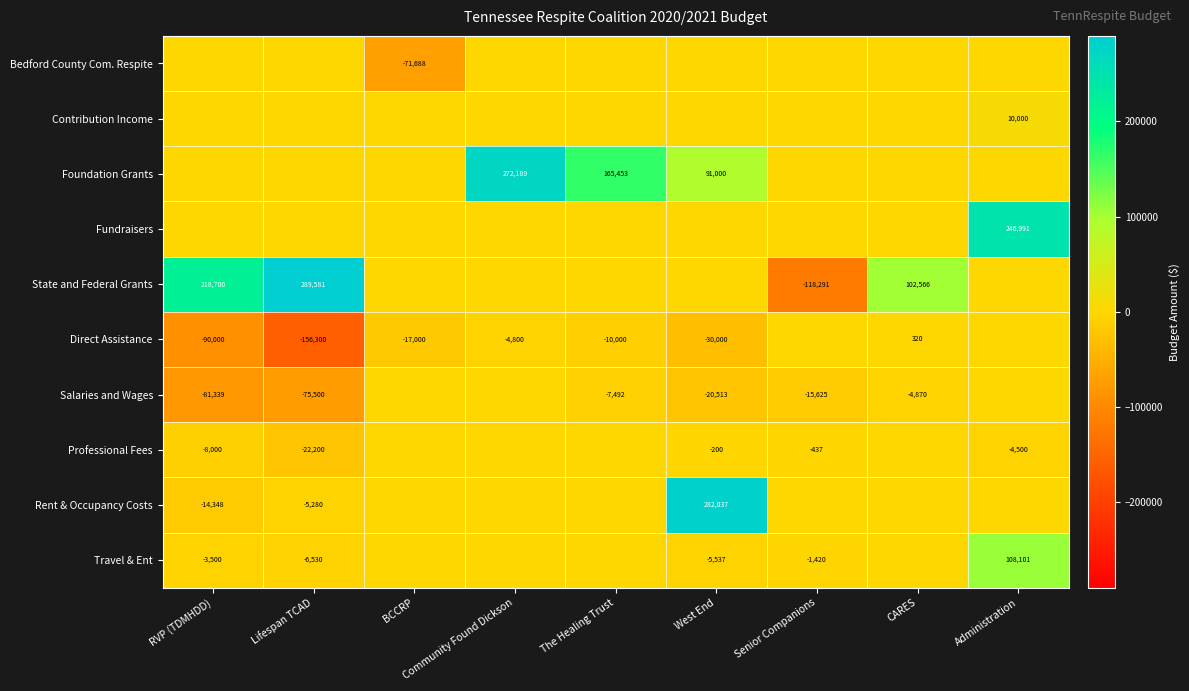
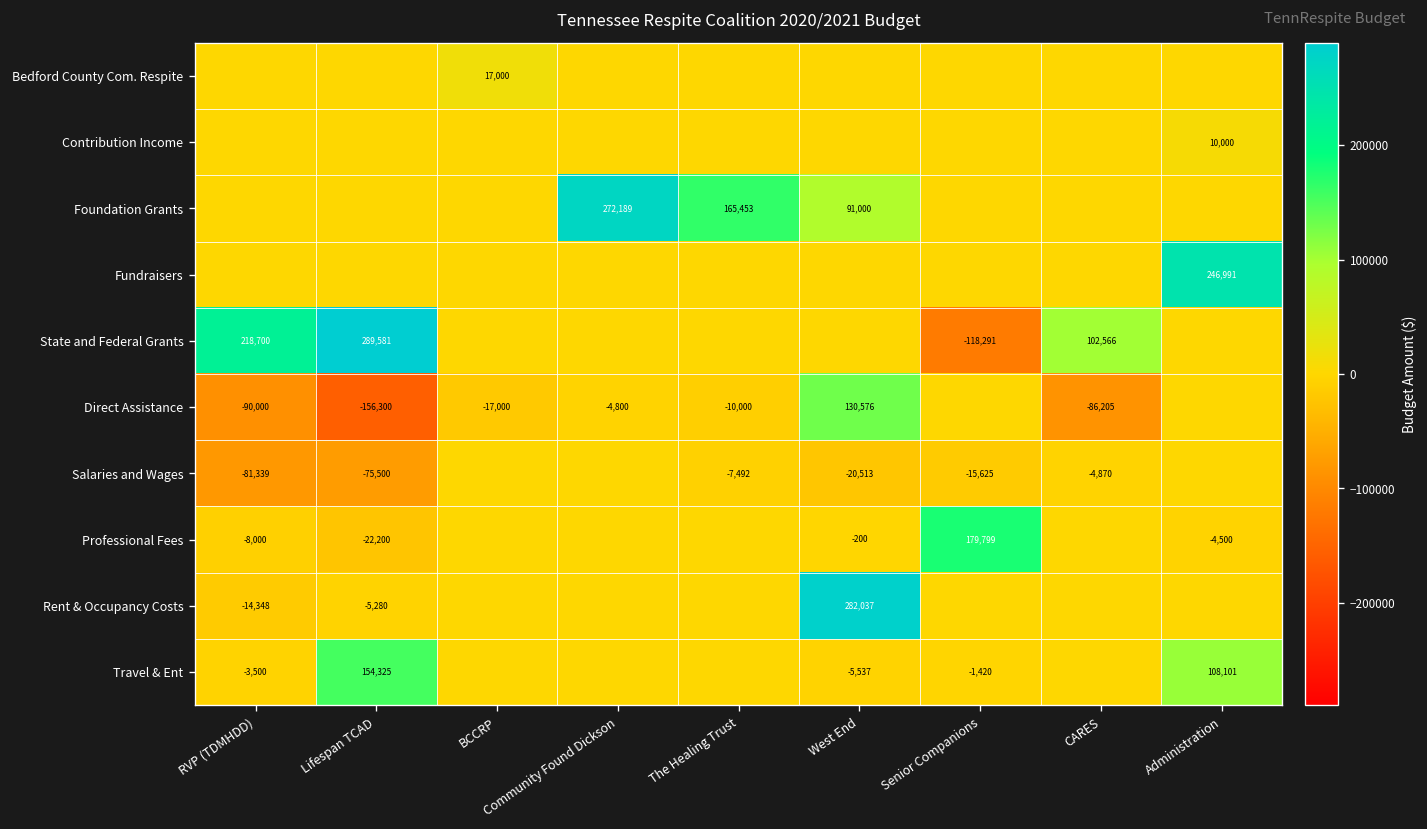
Bedford County Com. Respite, BCCRP: -71,688 -> 17,000
Direct Assistance, West End: -30,000 -> 130,576
Direct Assistance, CARES: 320 -> -86,205
Professional Fees, Senior Companions: -437 -> 179,799
Travel & Ent, Lifespan TCAD: -6,530 -> 154,325
